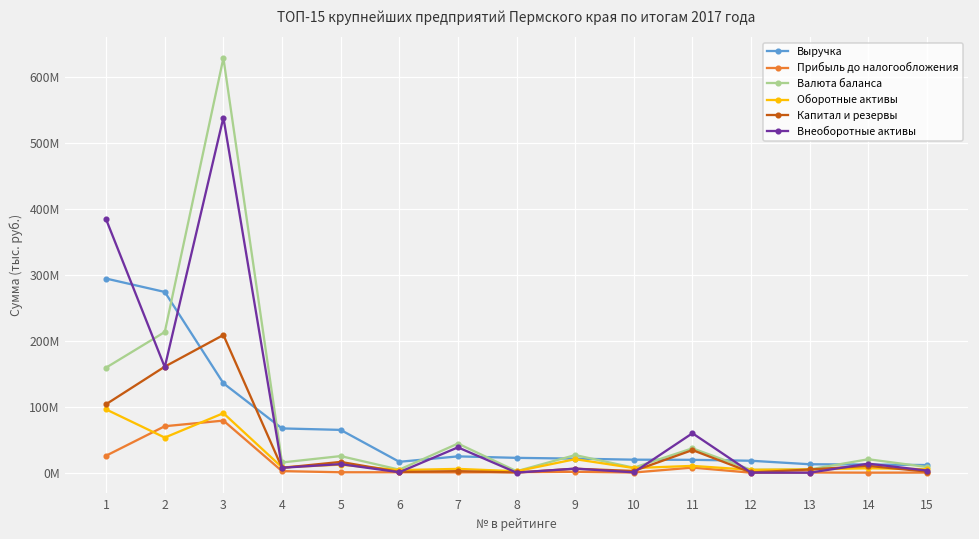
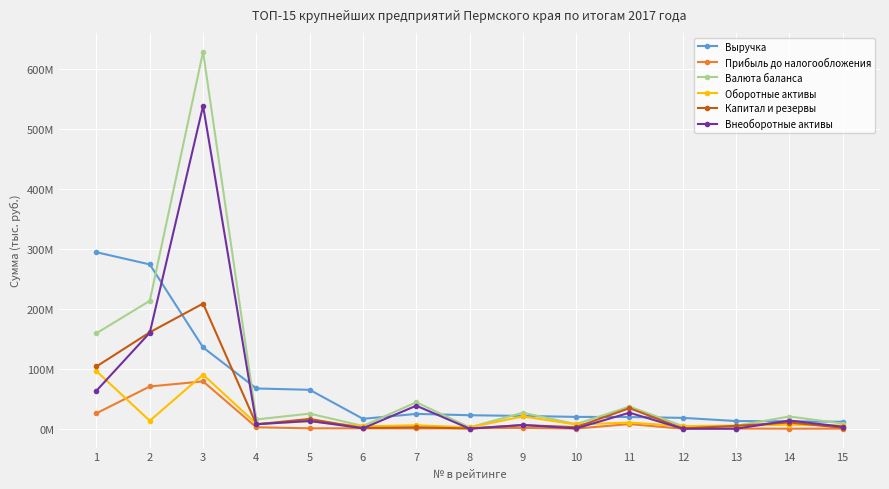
Внеоборотные активы, 1: 380000000 -> 60000000
Оборотные активы, 2: 50000000 -> 10000000
Внеоборотные активы, 11: 60000000 -> 30000000
